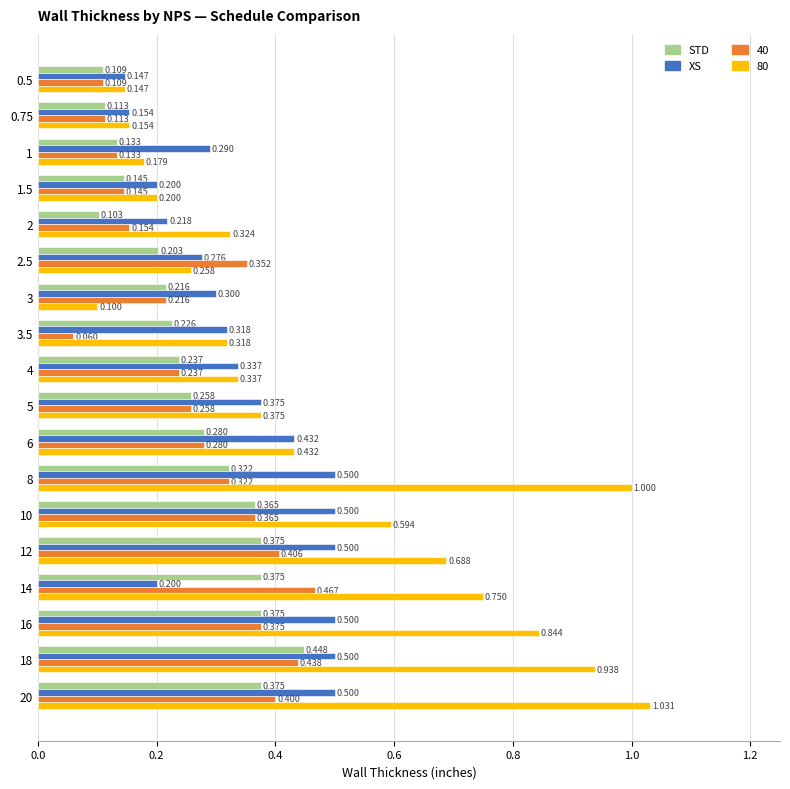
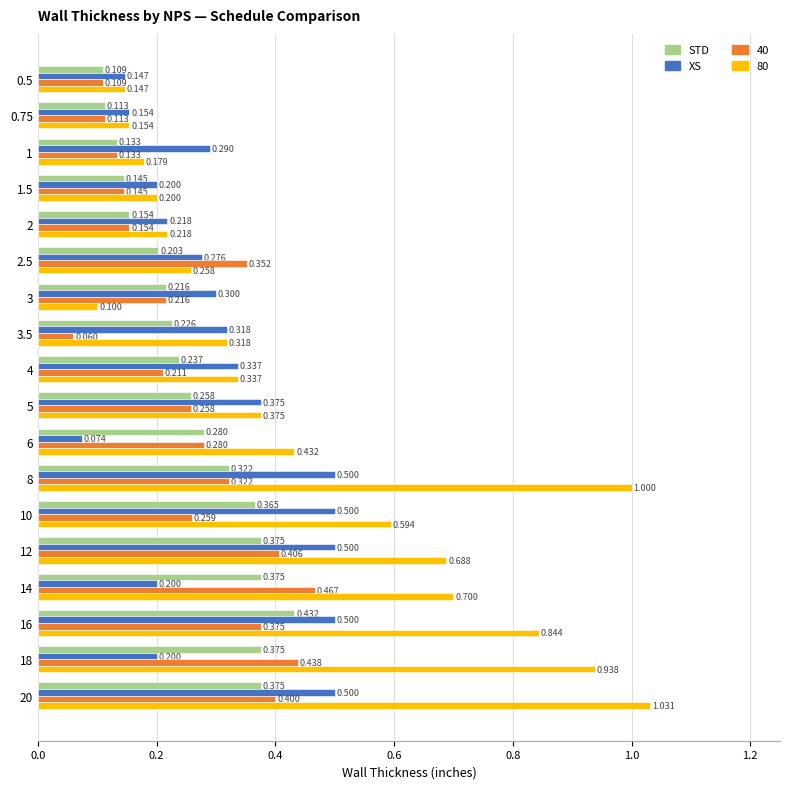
STD, 2: 0.103 -> 0.154
80, 2: 0.324 -> 0.218
40, 4: 0.237 -> 0.211
XS, 6: 0.432 -> 0.074
40, 10: 0.365 -> 0.259
80, 14: 0.750 -> 0.700
STD, 16: 0.375 -> 0.432
STD, 18: 0.448 -> 0.375
XS, 18: 0.500 -> 0.200
